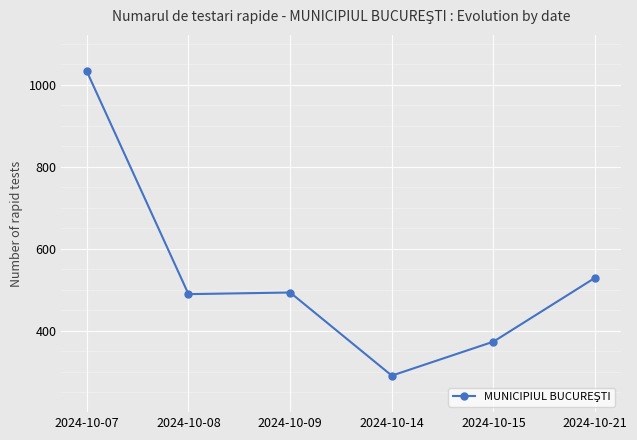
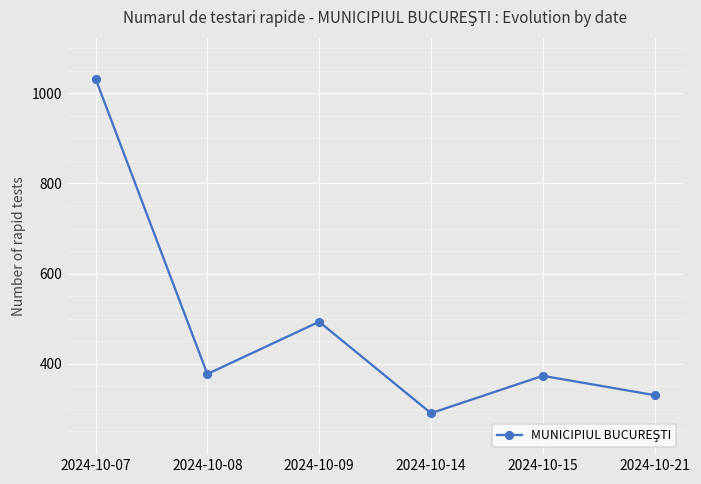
2024-10-08: 490 -> 380
2024-10-21: 530 -> 330
